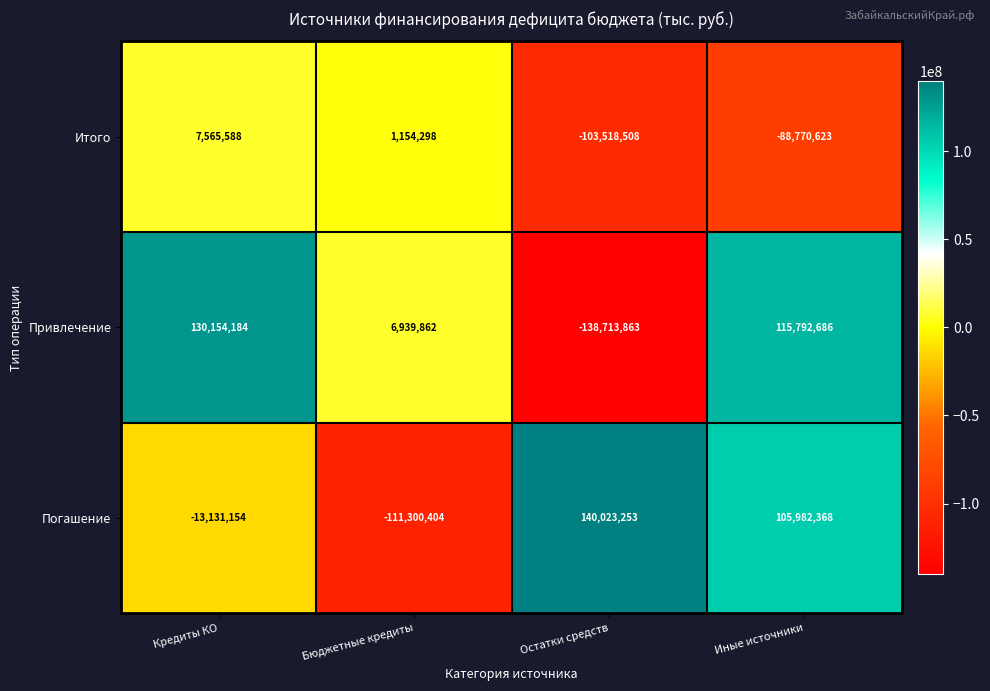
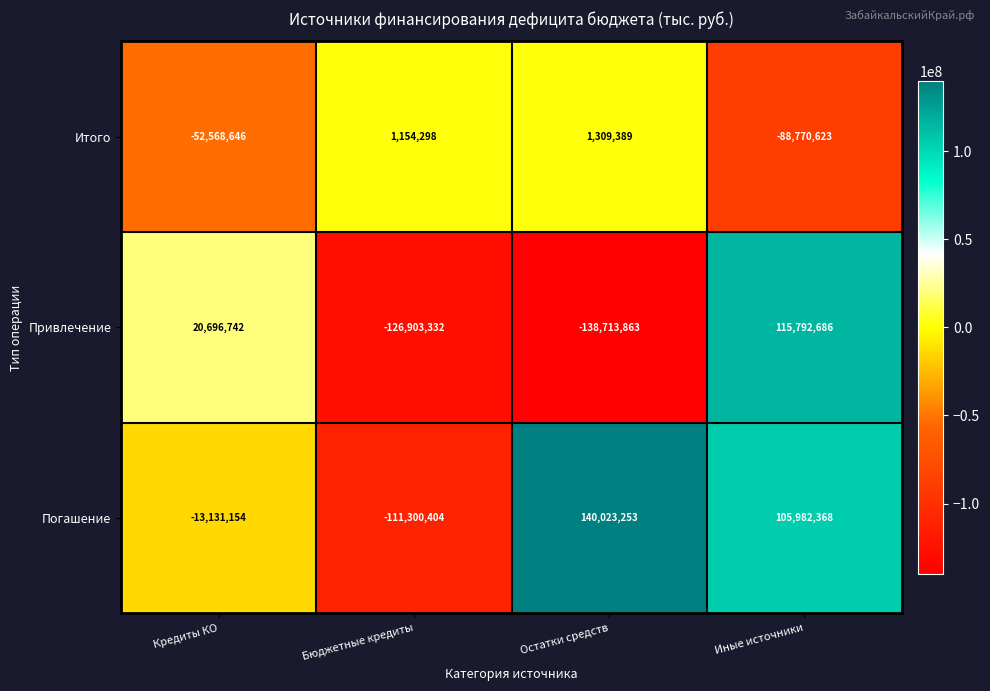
Итого, Кредиты КО: 7,565,588 -> -52,568,646
Итого, Остатки средств: -103,518,508 -> 1,309,389
Привлечение, Кредиты КО: 130,154,184 -> 20,696,742
Привлечение, Бюджетные кредиты: 6,939,862 -> -126,903,332
